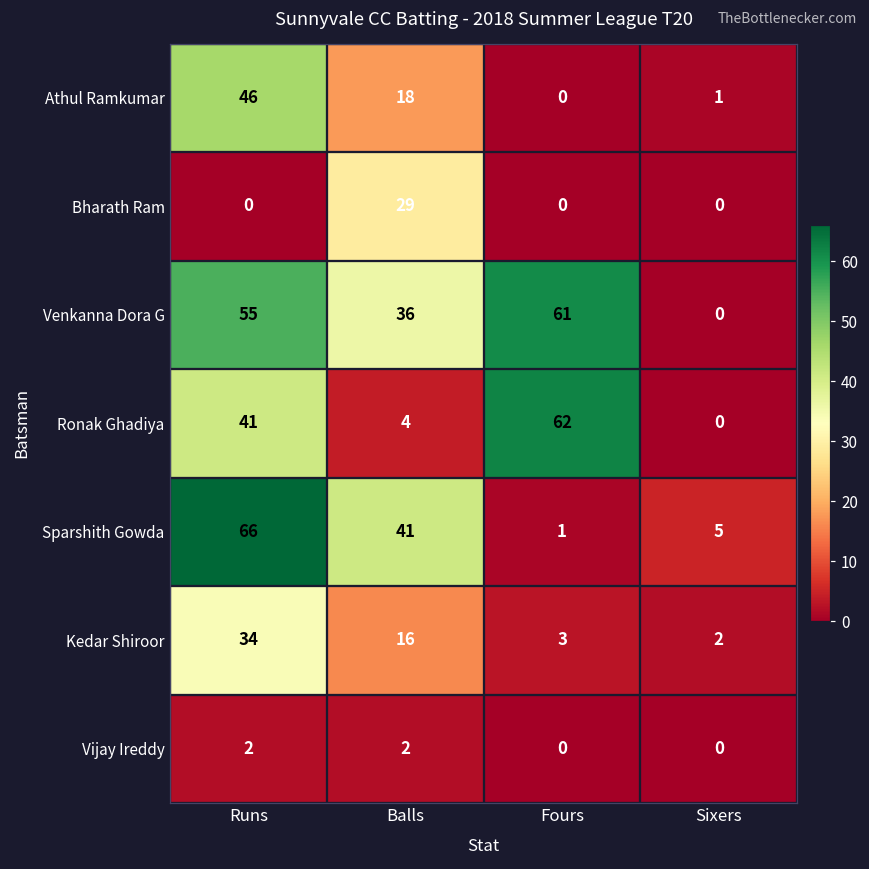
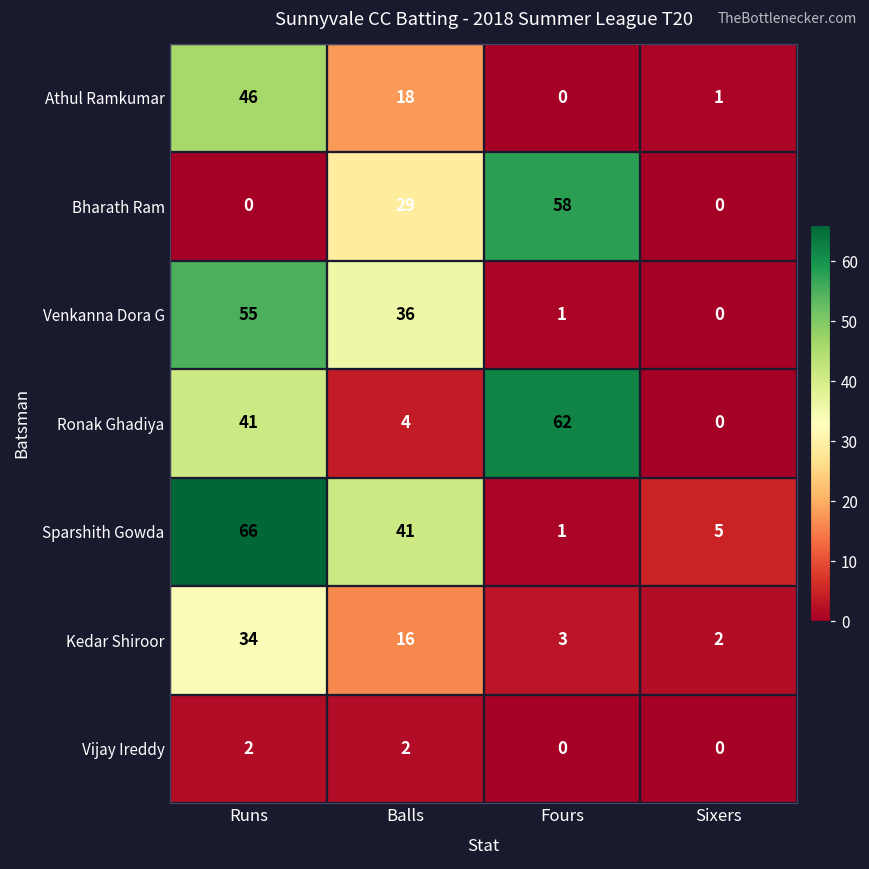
Bharath Ram, Fours: 0 -> 58
Venkanna Dora G, Fours: 61 -> 1
